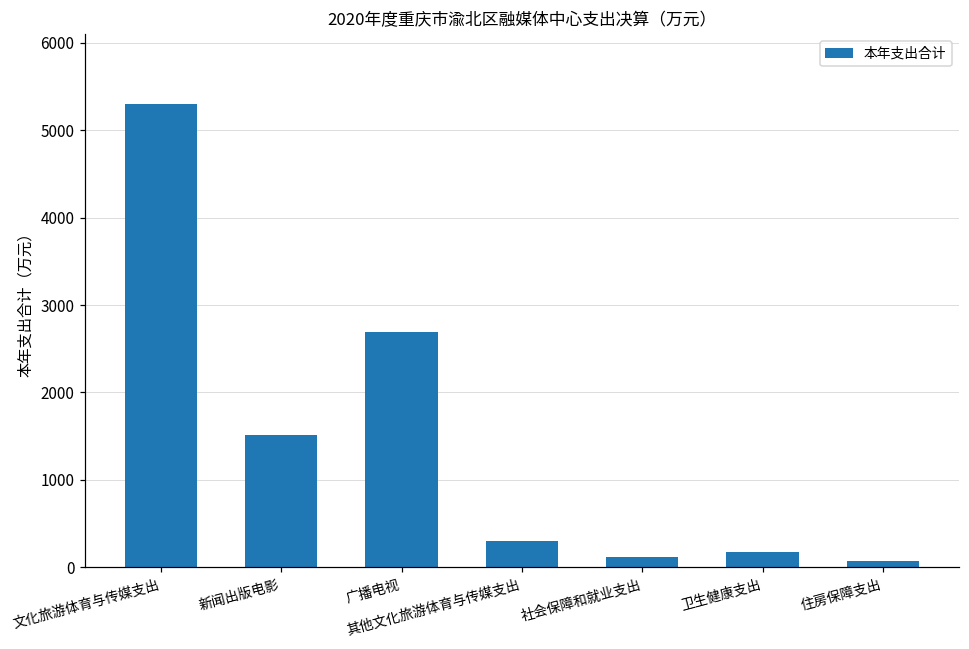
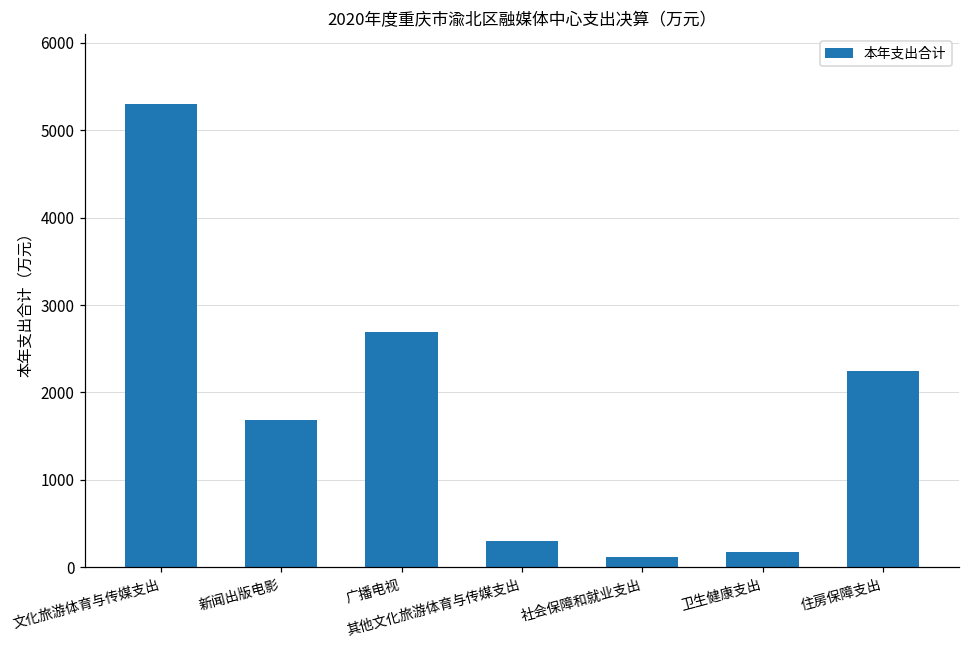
新闻出版电影: 1500 -> 1700
住房保障支出: 100 -> 2200
